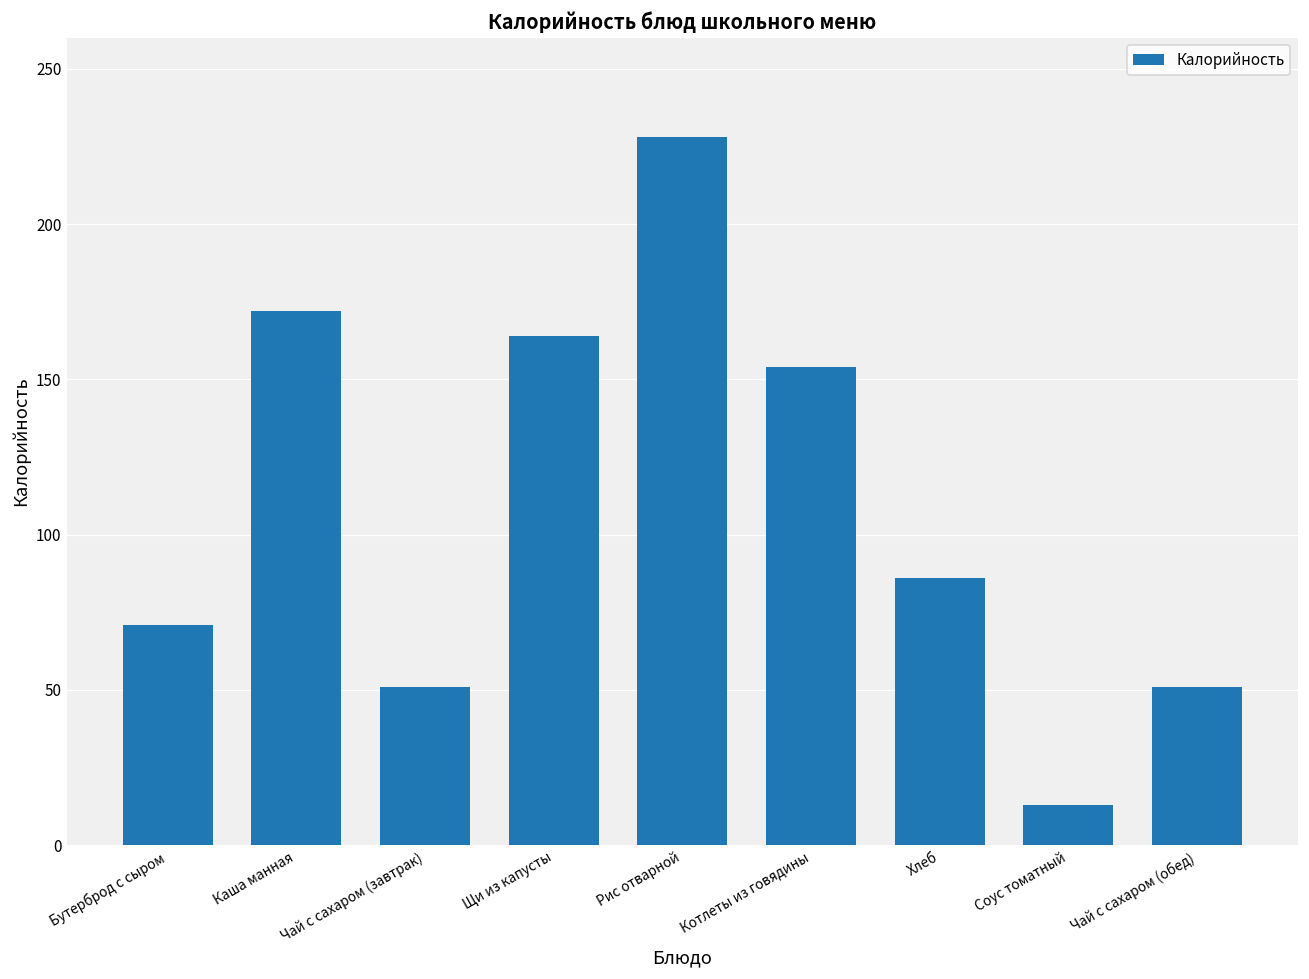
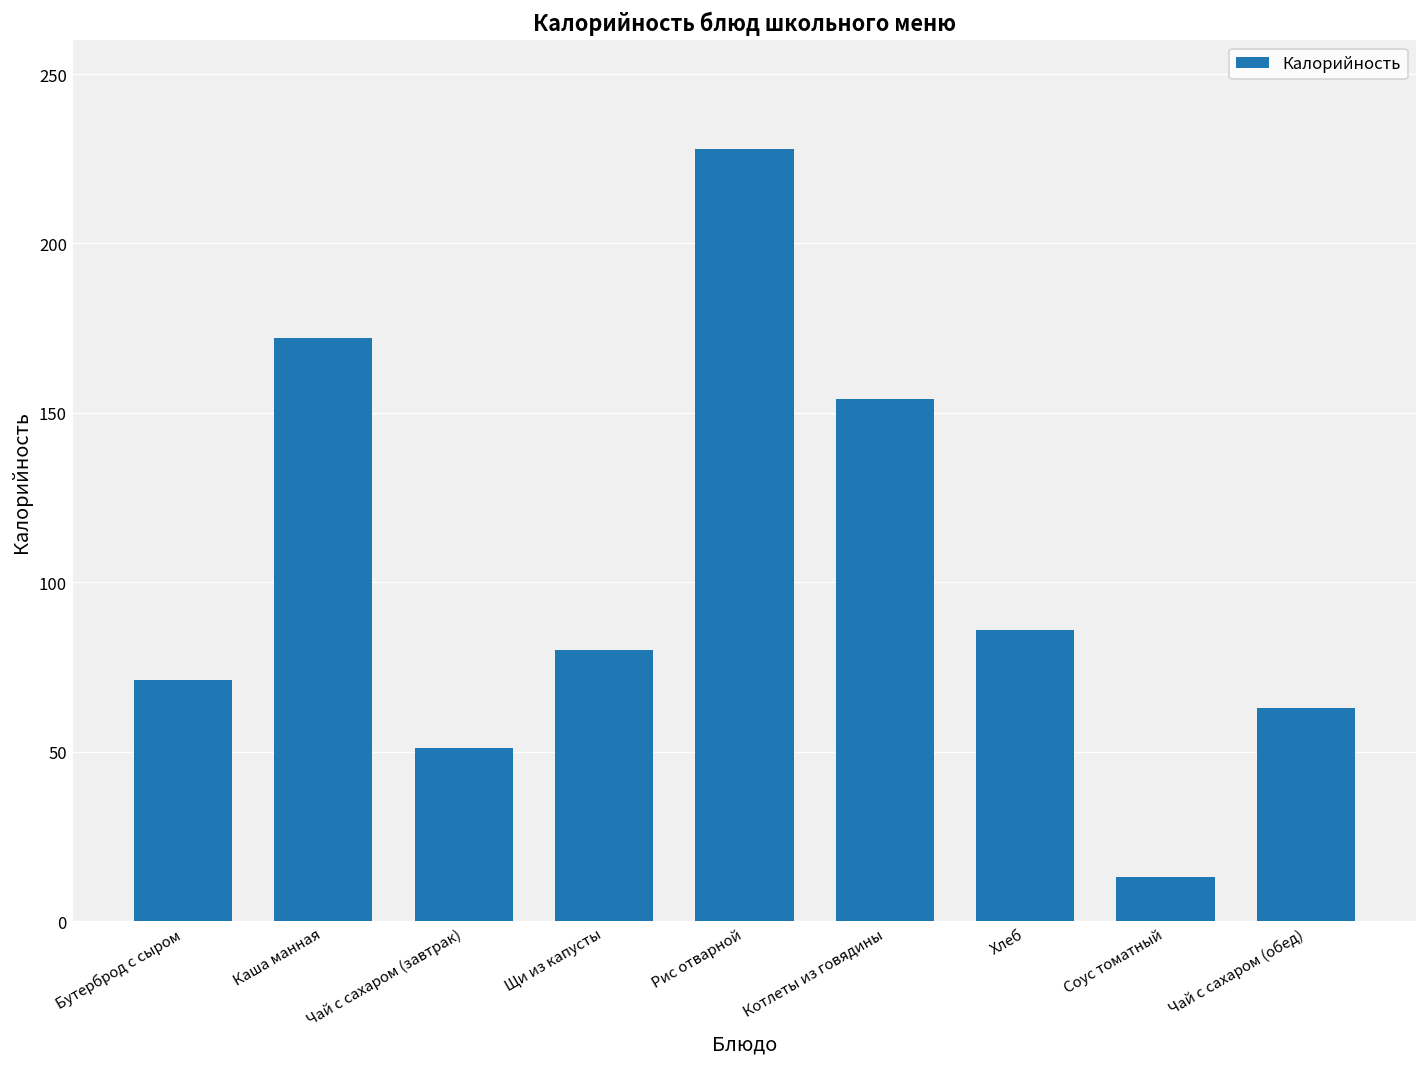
Щи из капусты: 164 -> 80
Чай с сахаром (обед): 51 -> 63
